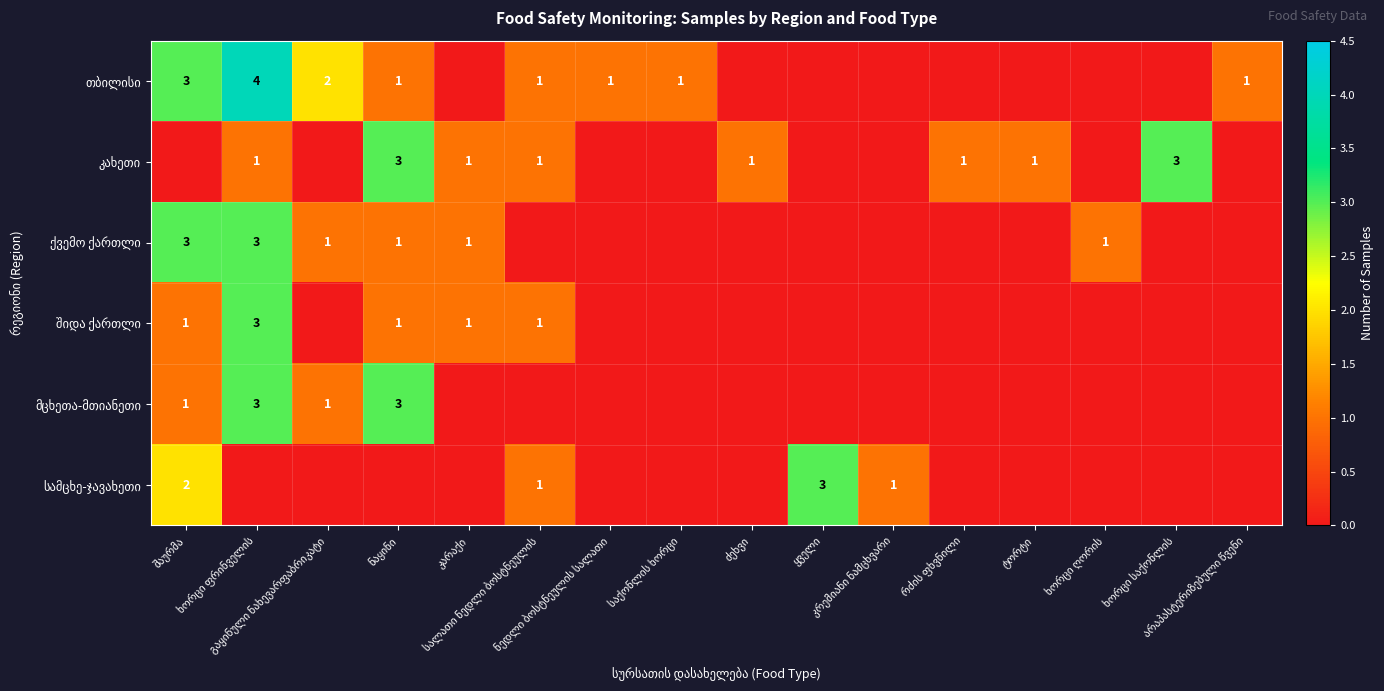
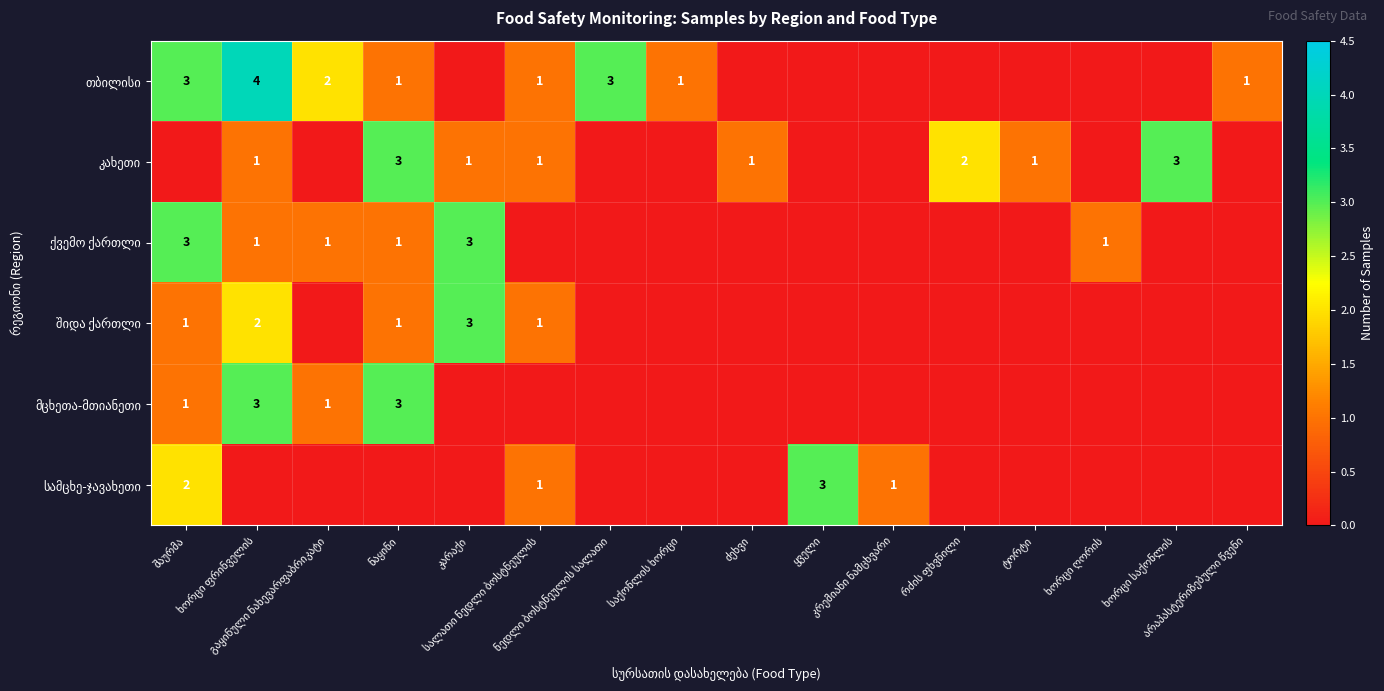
თბილისი, ნედლი ბოსტნეულის სალათი: 1 -> 3
კახეთი, რძის ფხვნილი: 1 -> 2
ქვემო ქართლი, ხორცი ფრინველის: 3 -> 1
ქვემო ქართლი, კარაქი: 1 -> 3
შიდა ქართლი, ხორცი ფრინველის: 3 -> 2
შიდა ქართლი, კარაქი: 1 -> 3
